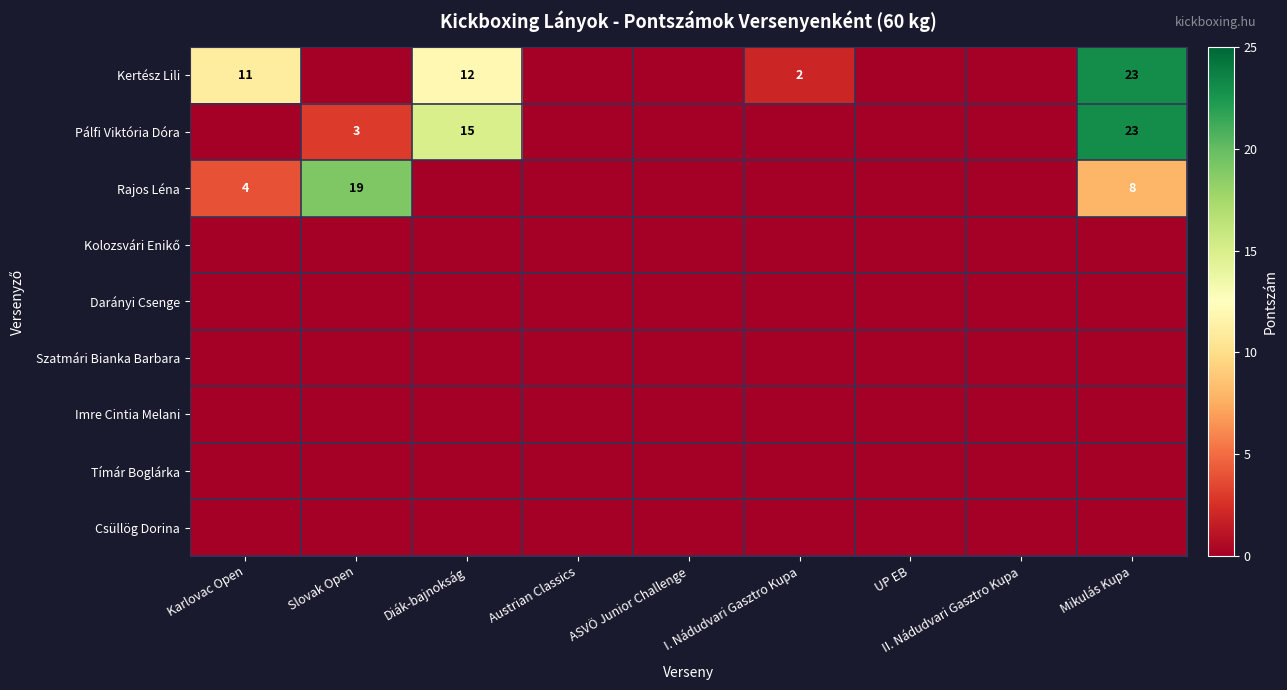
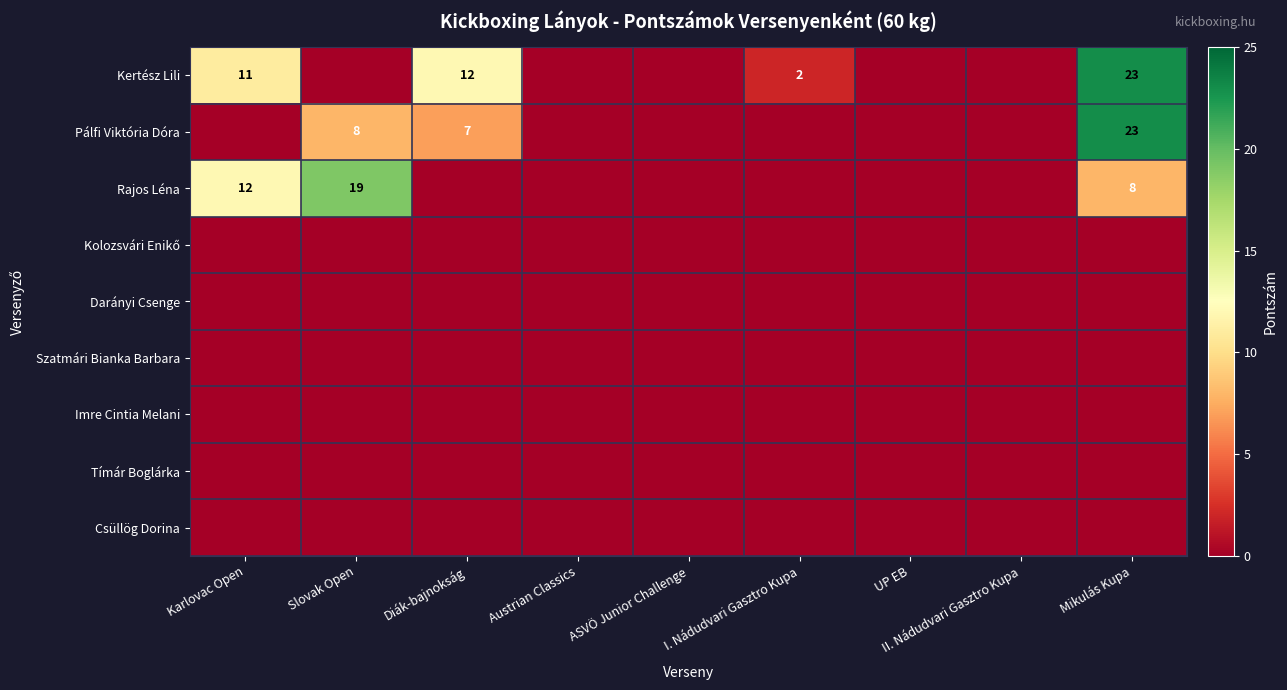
Pálfi Viktória Dóra, Slovak Open: 3 -> 8
Pálfi Viktória Dóra, Diák-bajnokság: 15 -> 7
Rajos Léna, Karlovac Open: 4 -> 12
